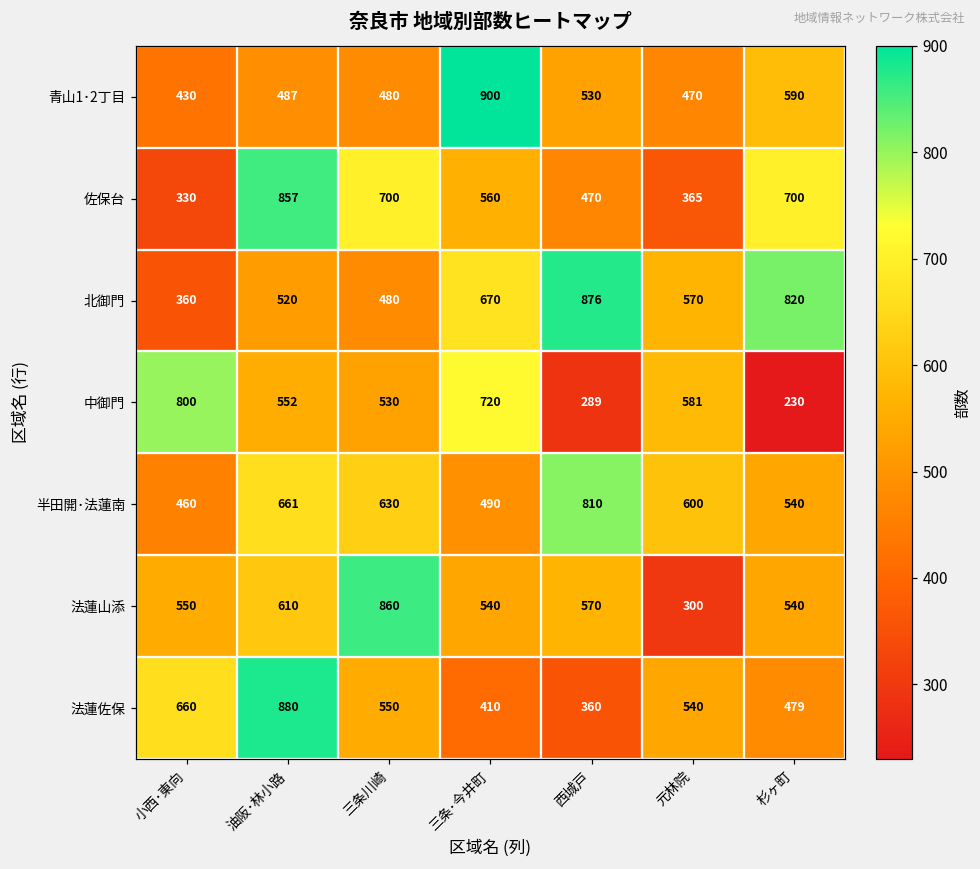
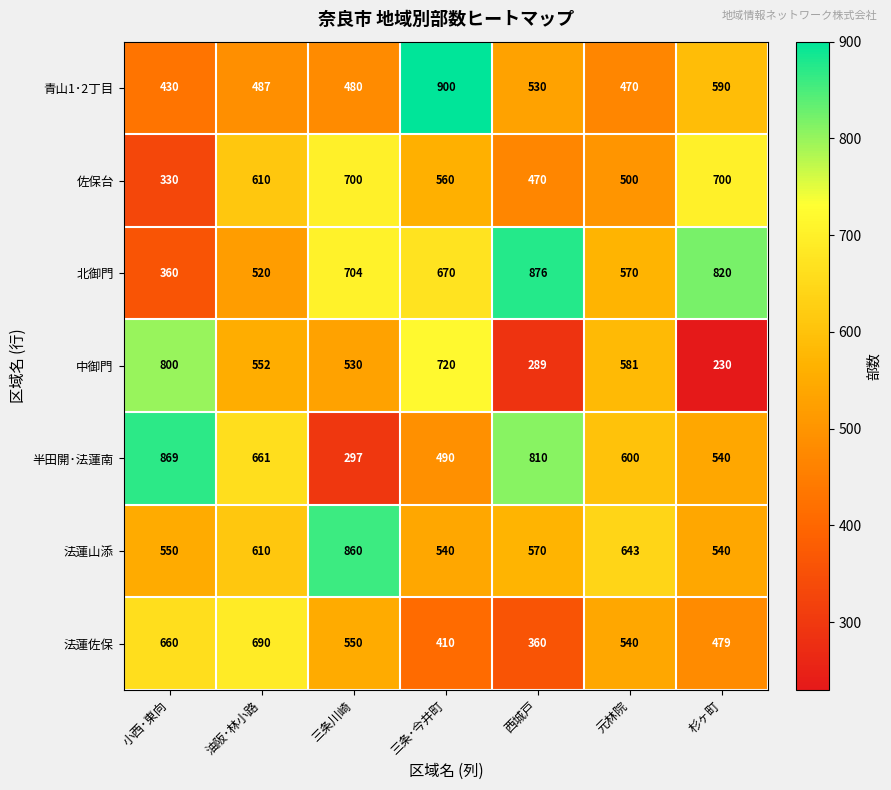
佐保台, 油阪･林小路: 857 -> 610
佐保台, 元林院: 365 -> 500
北御門, 三条川崎: 480 -> 704
半田開･法蓮南, 小西･東向: 460 -> 869
半田開･法蓮南, 三条川崎: 630 -> 297
法蓮山添, 元林院: 300 -> 643
法蓮佐保, 油阪･林小路: 880 -> 690
